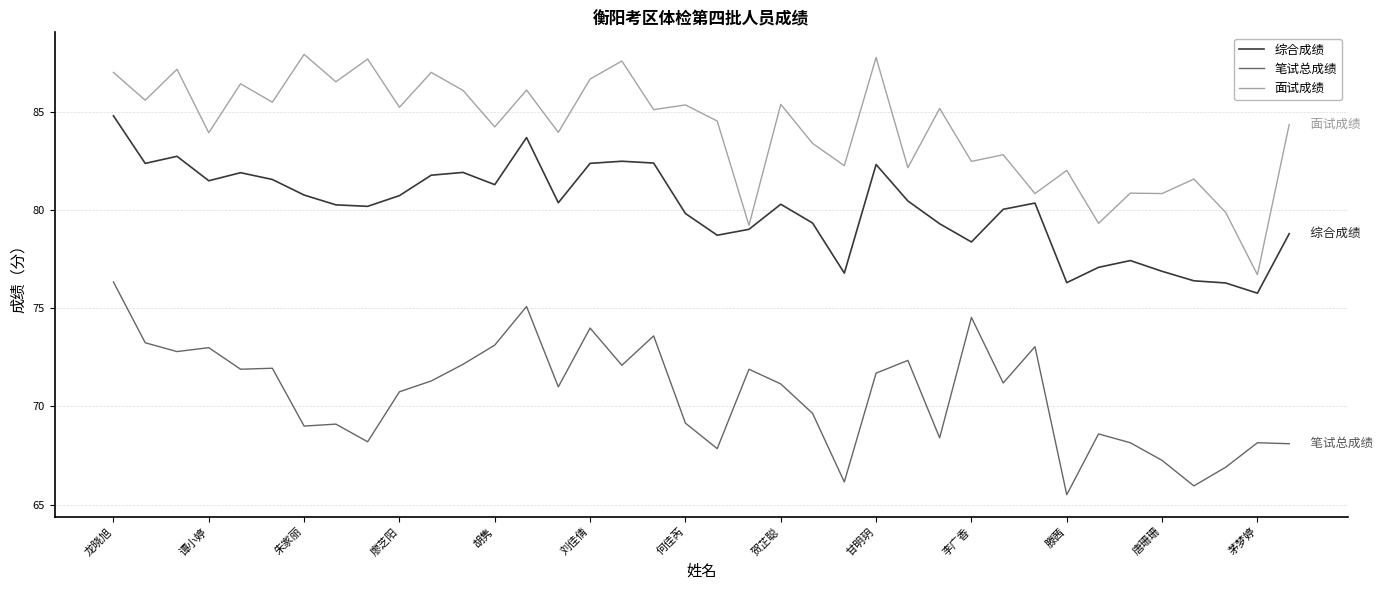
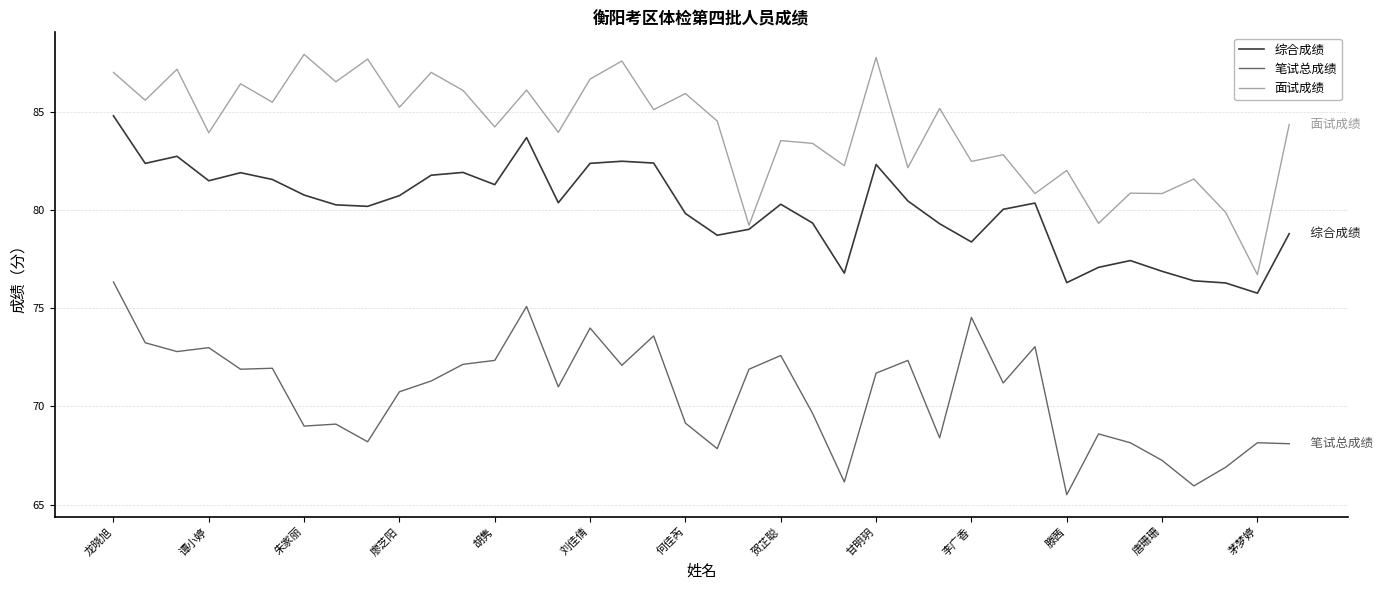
笔试总成绩, 胡隽: 73.1 -> 72.4
面试成绩, 何佳芮: 85.4 -> 86.0
笔试总成绩, 贺芷聪: 71.2 -> 72.6
面试成绩, 贺芷聪: 85.4 -> 83.6
